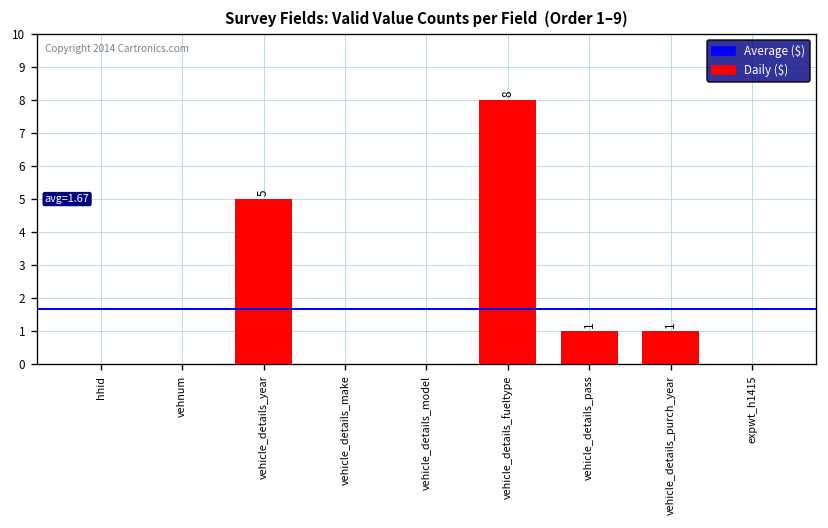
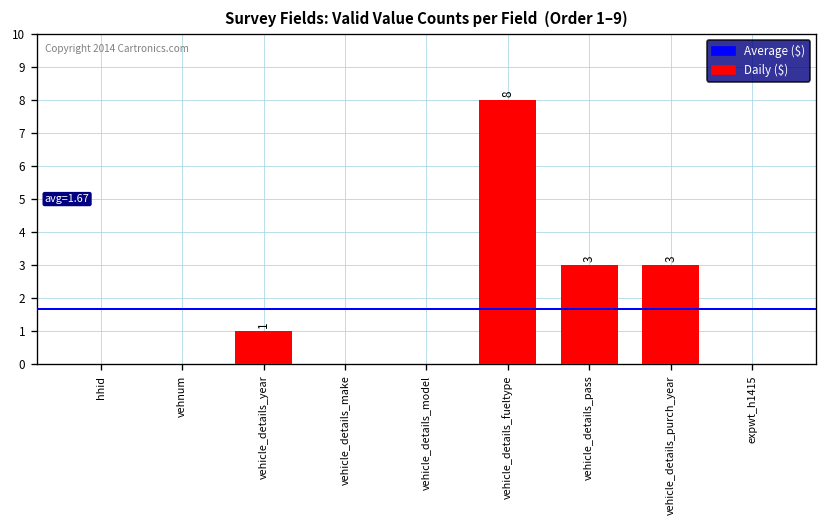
vehicle_details_year: 5 -> 1
vehicle_details_pass: 1 -> 3
vehicle_details_purch_year: 1 -> 3
